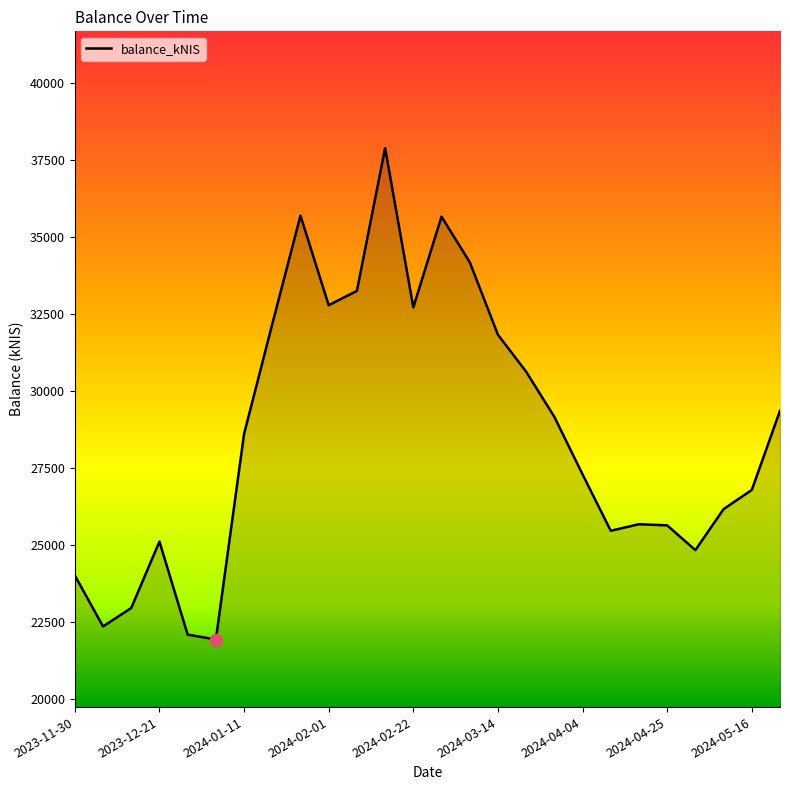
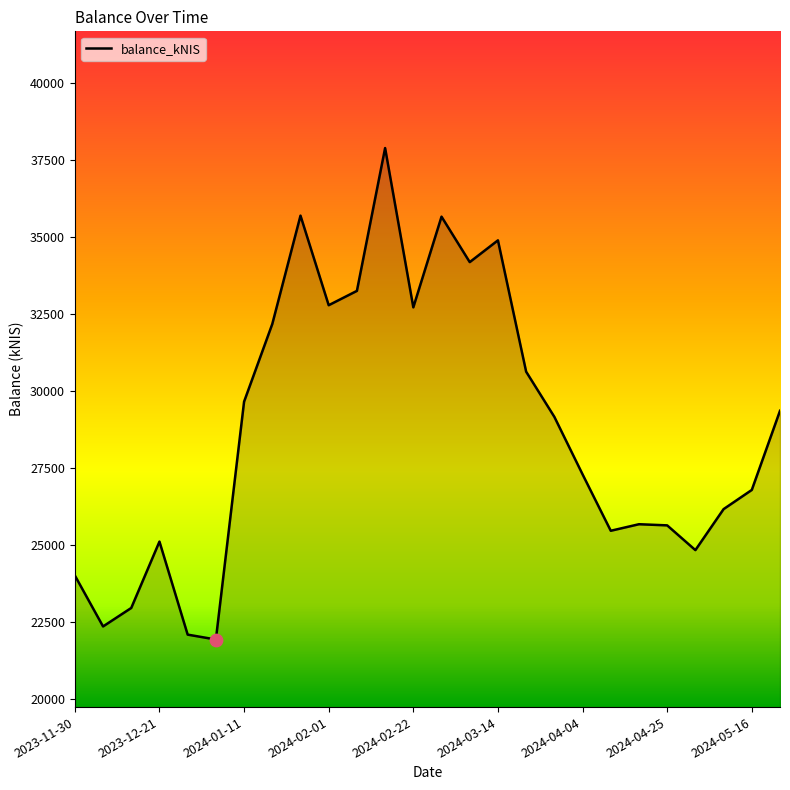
balance_kNIS, 2024-01-11: 28600 -> 29700
balance_kNIS, 2024-03-14: 31800 -> 34900
